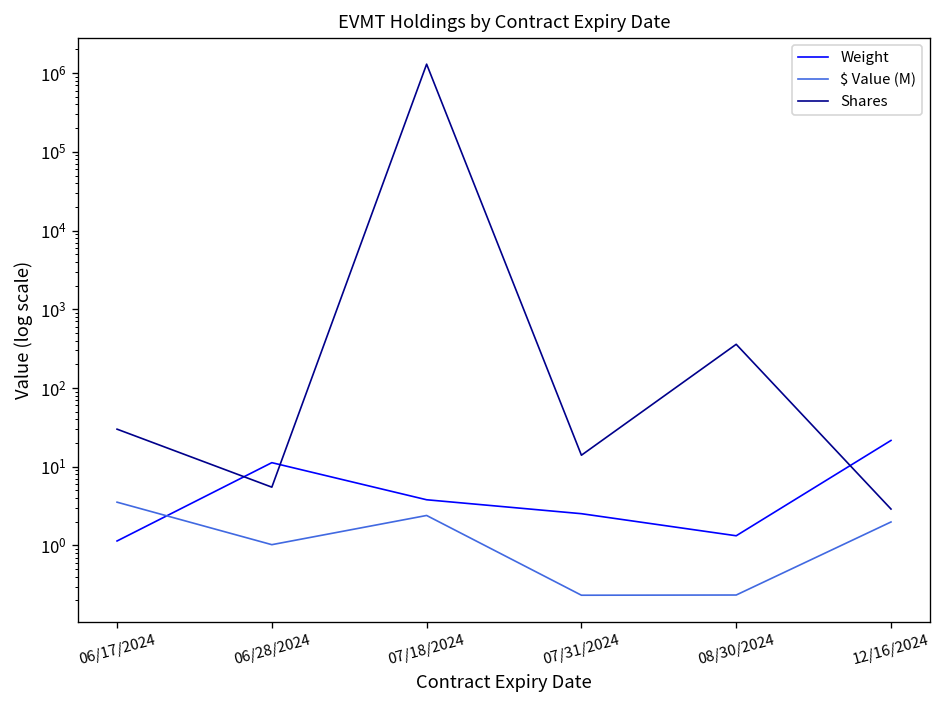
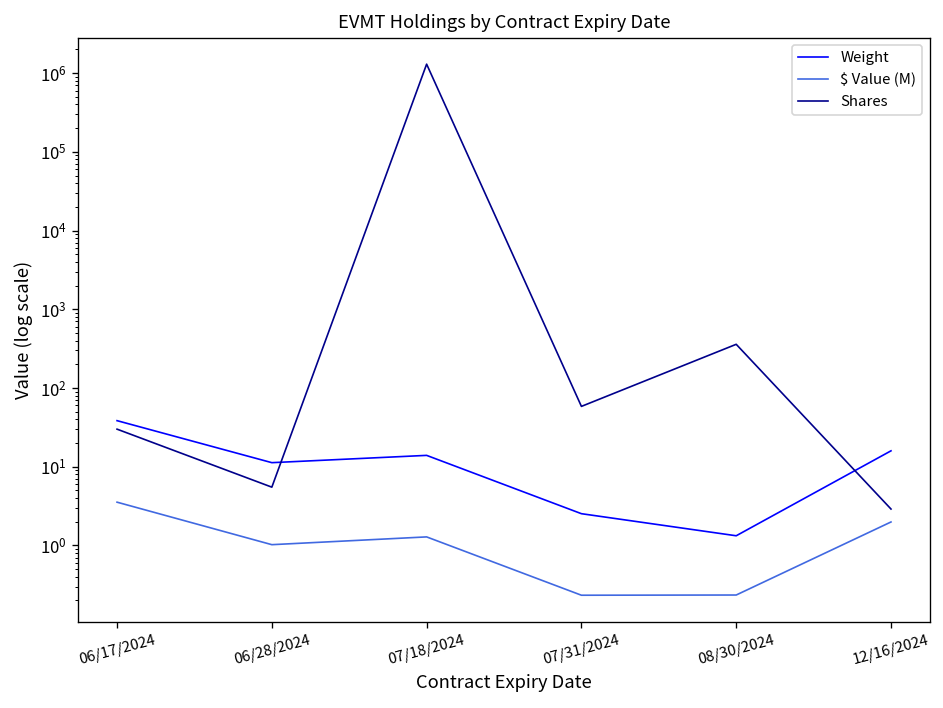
Weight, 06/17/2024: 1.1 -> 40
Weight, 07/18/2024: 4 -> 14
$ Value (M), 07/18/2024: 2.4 -> 1.3
Shares, 07/31/2024: 14 -> 60
Weight, 12/16/2024: 22 -> 16
